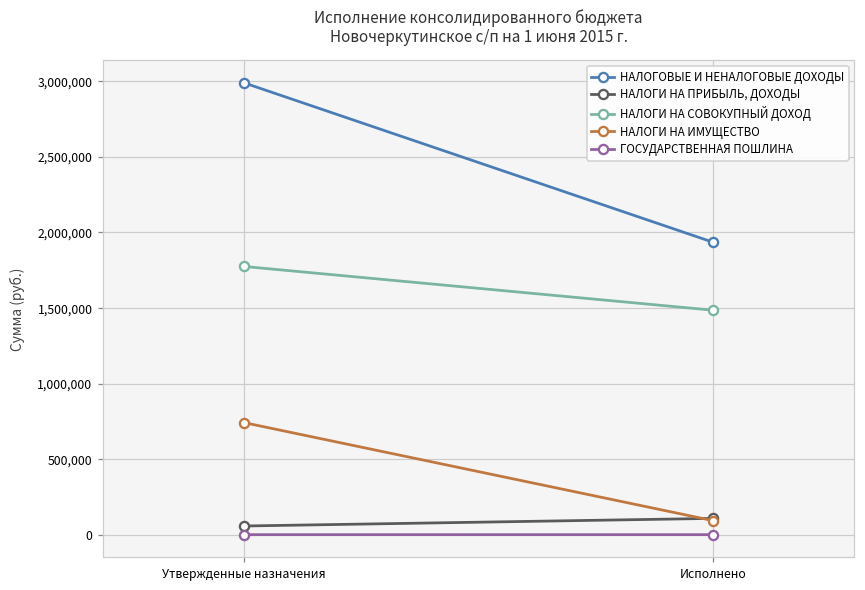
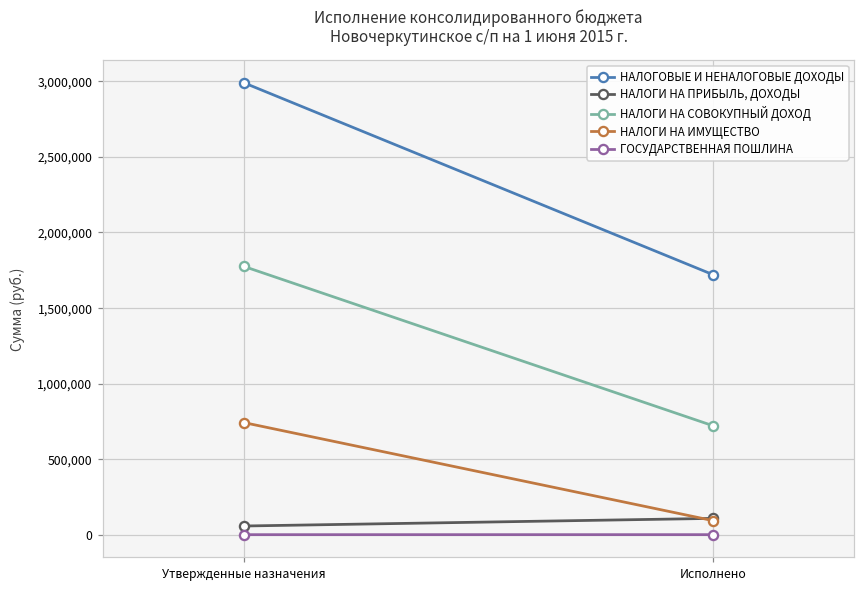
НАЛОГОВЫЕ И НЕНАЛОГОВЫЕ ДОХОДЫ, Исполнено: 1,930,000 -> 1,720,000
НАЛОГИ НА СОВОКУПНЫЙ ДОХОД, Исполнено: 1,480,000 -> 720,000
